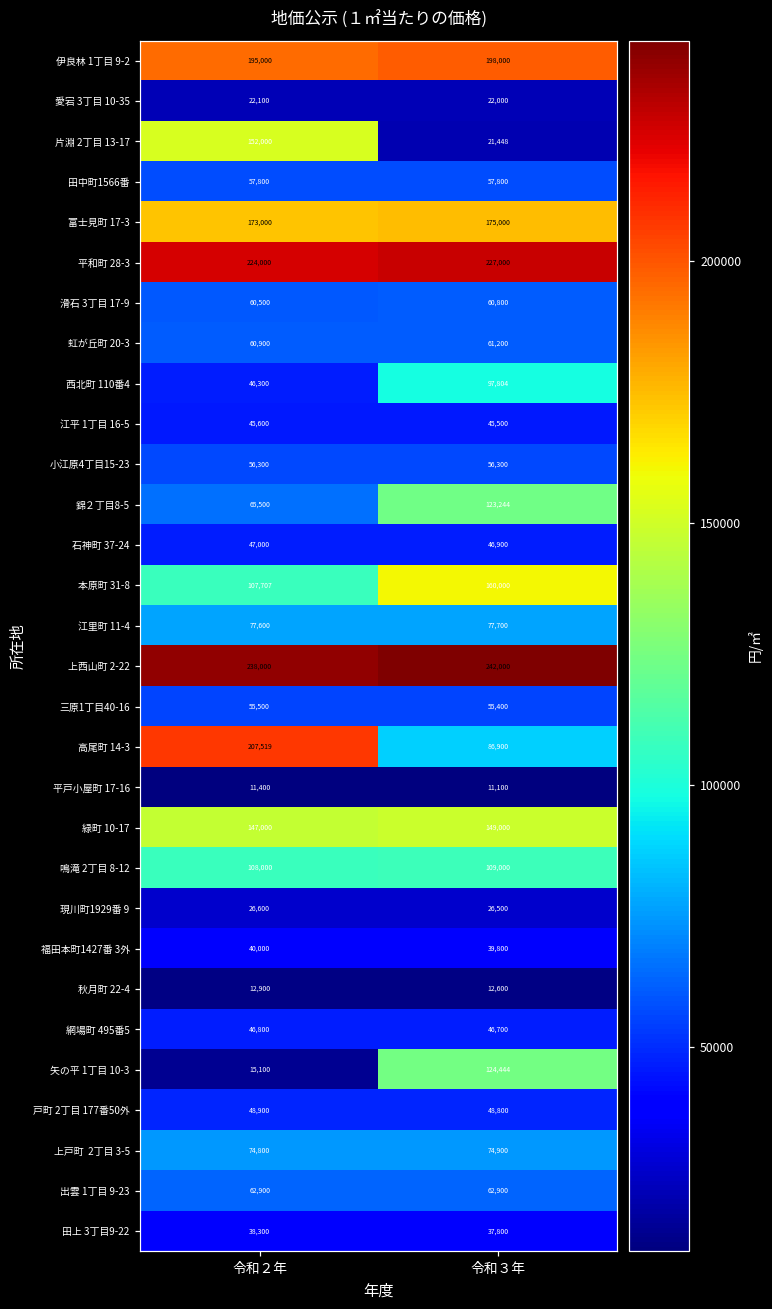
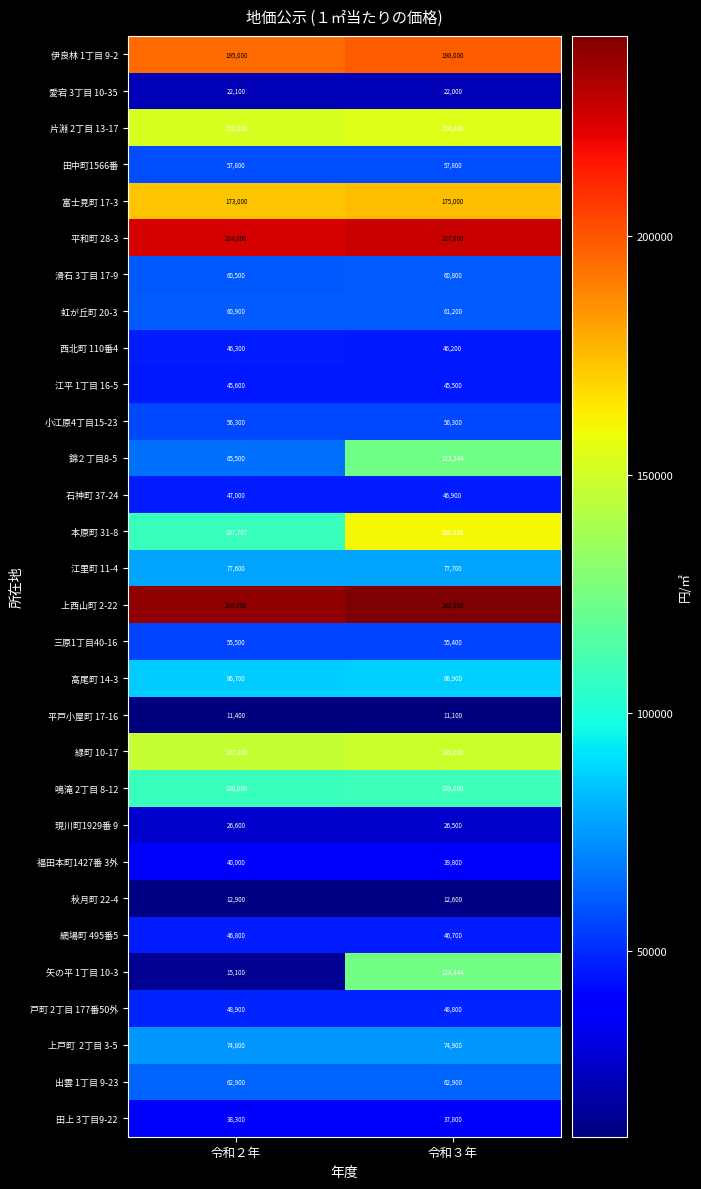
片淵 2丁目 13-17, 令和３年: 21,448 -> 154,000
西北町 110番4, 令和３年: 97,804 -> 46,200
高尾町 14-3, 令和２年: 207,519 -> 86,700
